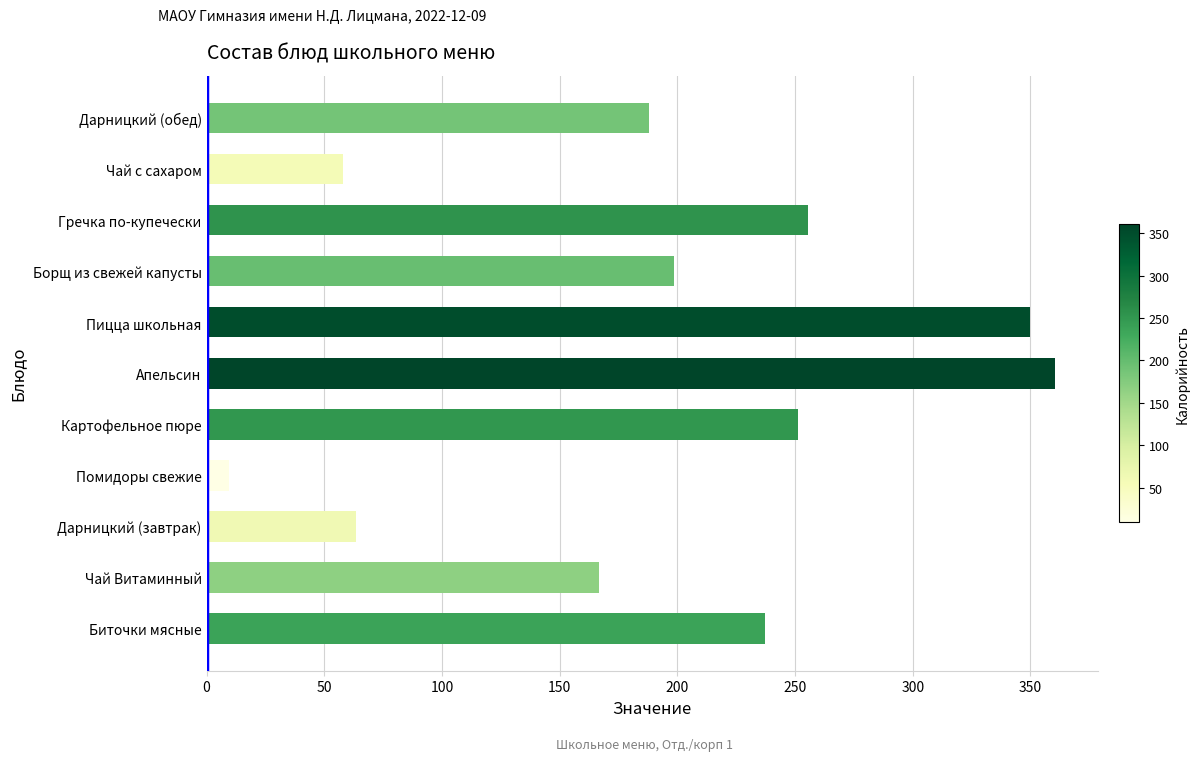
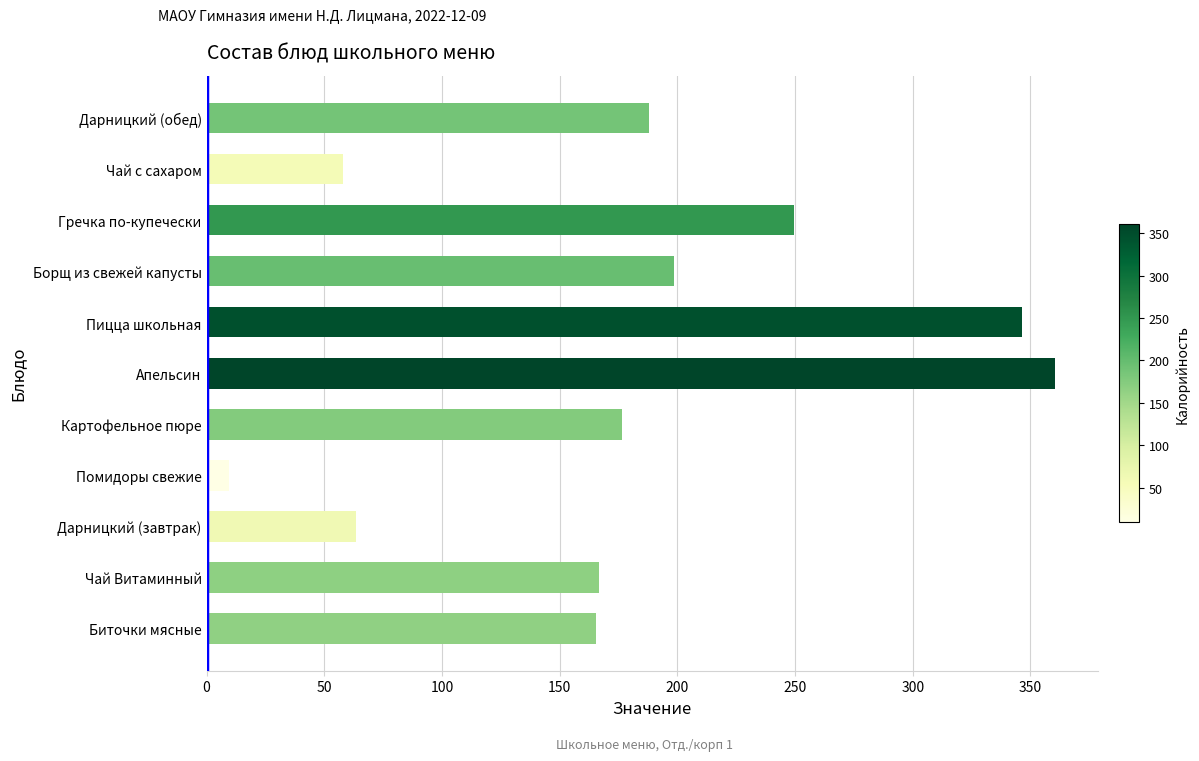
Гречка по-купечески: 256 -> 249
Пицца школьная: 350 -> 346
Картофельное пюре: 251 -> 176
Биточки мясные: 237 -> 165
